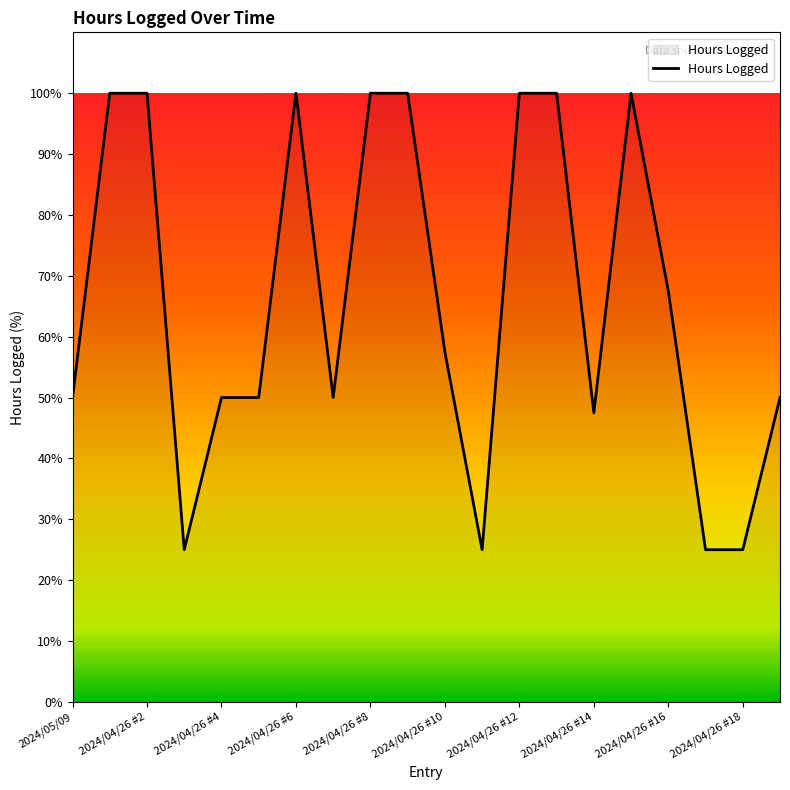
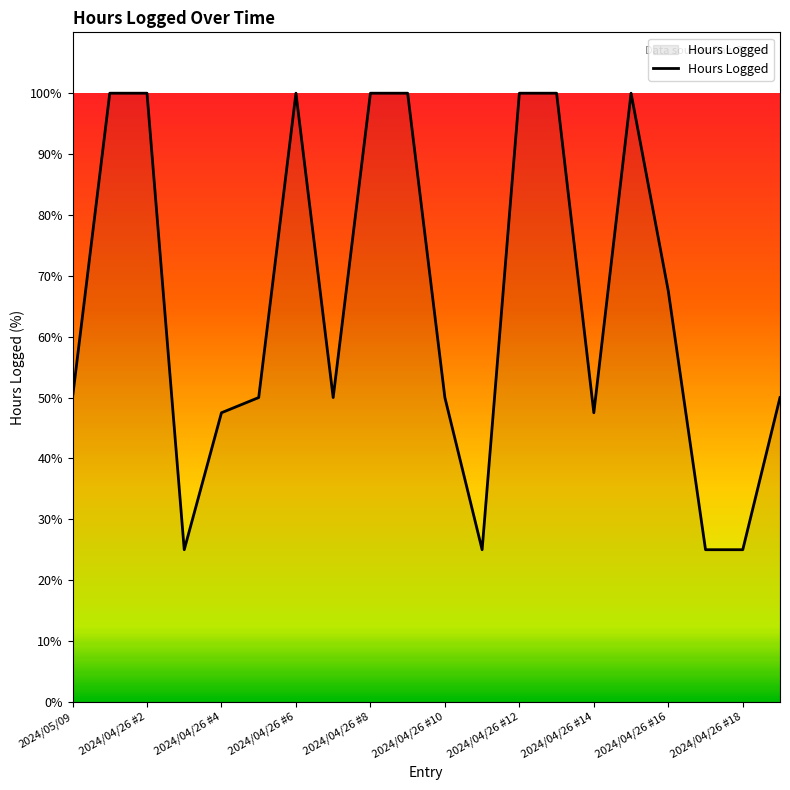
2024/04/26 #4: 50% -> 48%
2024/04/26 #10: 57% -> 50%
